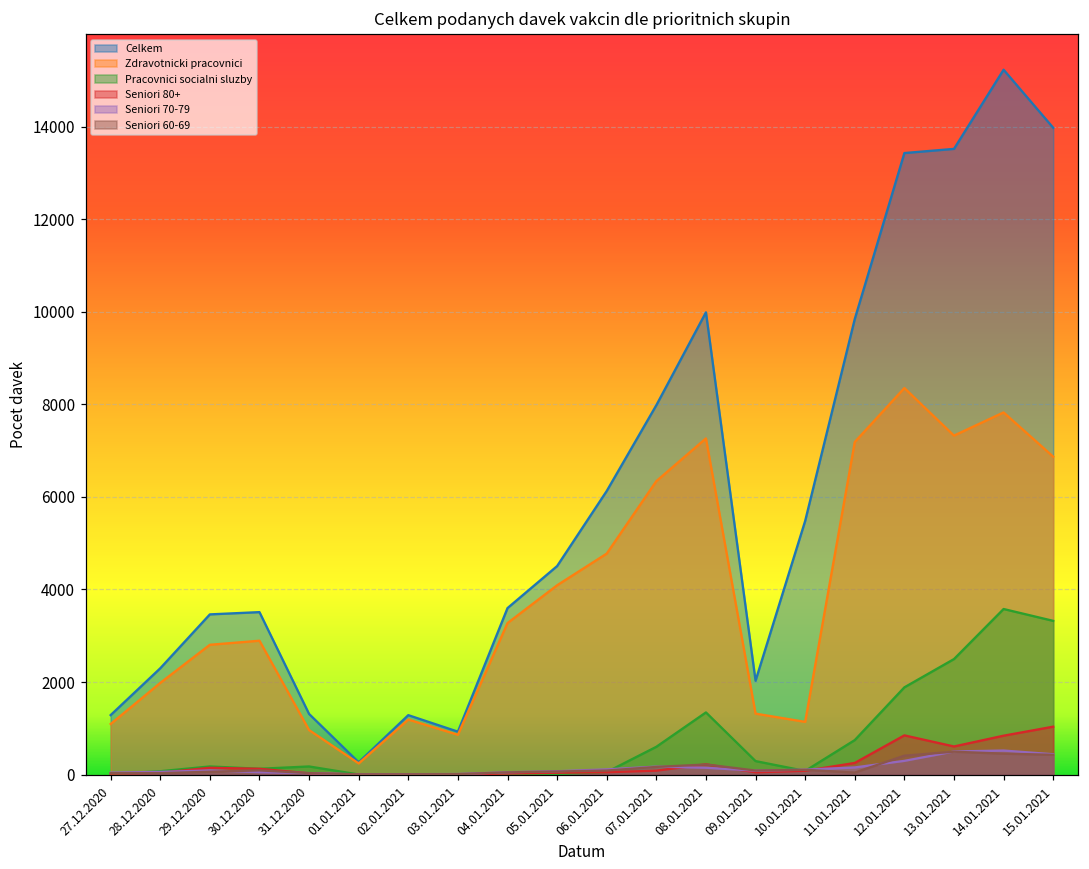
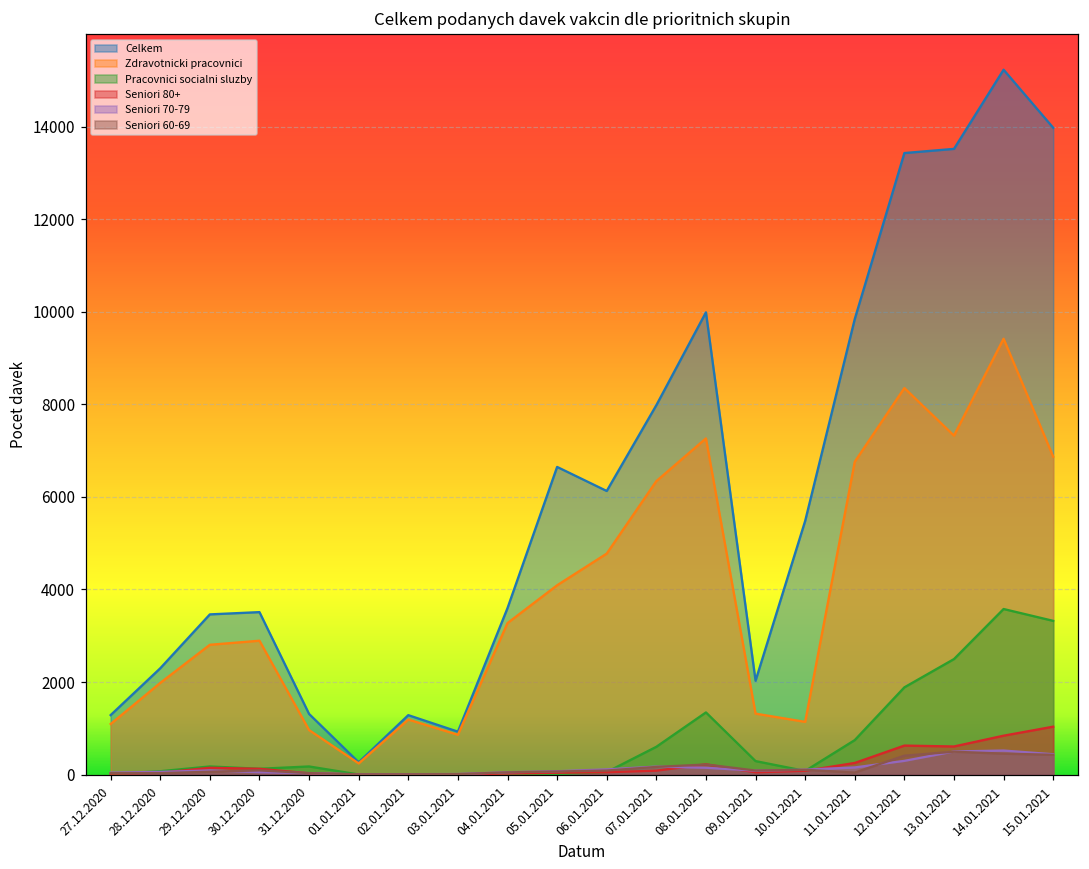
Celkem, 05.01.2021: 4500 -> 6600
Zdravotnicki pracovnici, 11.01.2021: 7200 -> 6800
Seniori 80+, 12.01.2021: 800 -> 600
Zdravotnicki pracovnici, 14.01.2021: 7800 -> 9400
